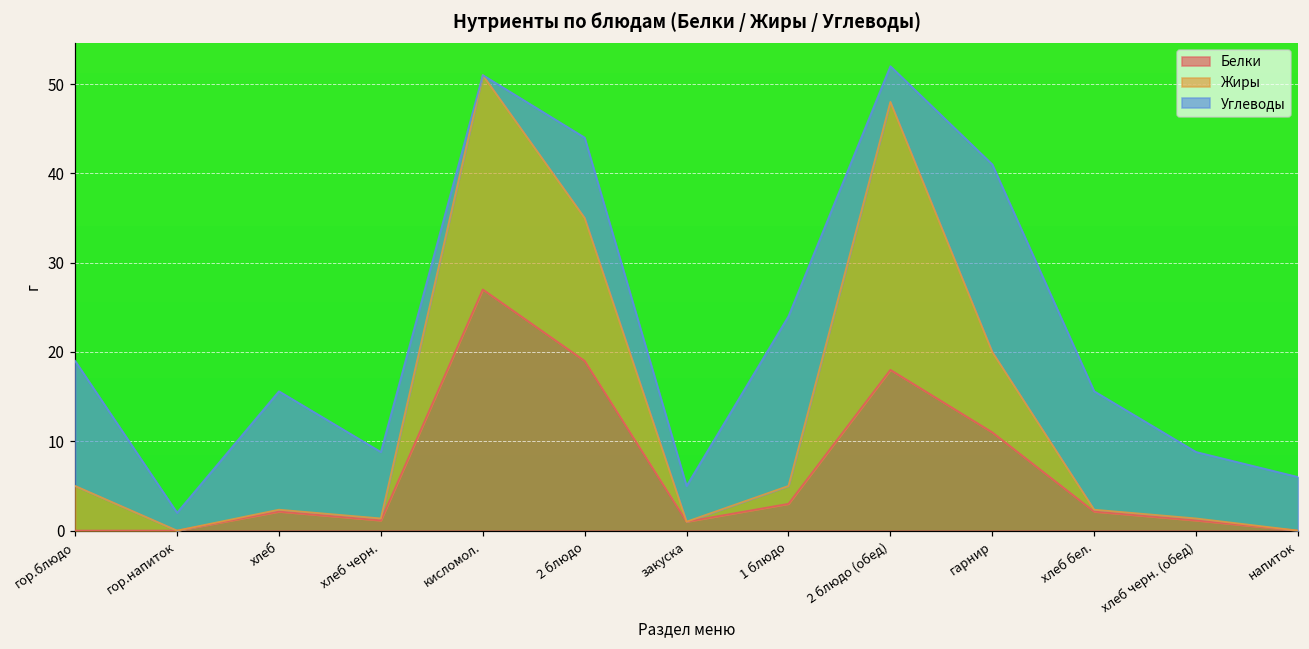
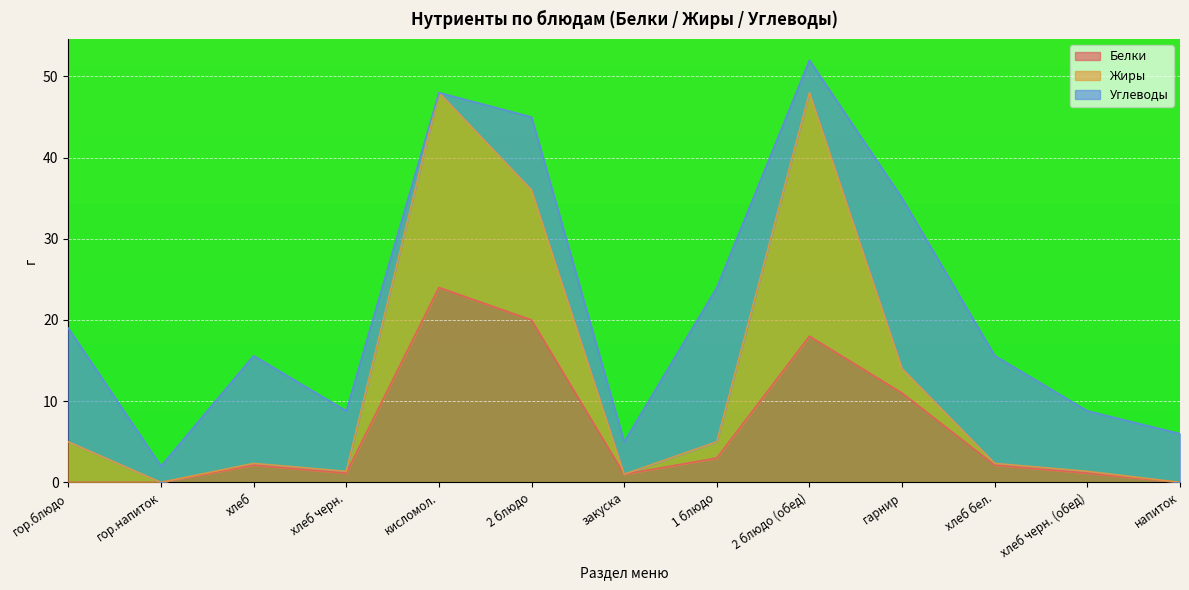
Белки, кисломол.: 27 -> 24
Белки, 2 блюдо: 19 -> 20
Жиры, гарнир: 9 -> 3
